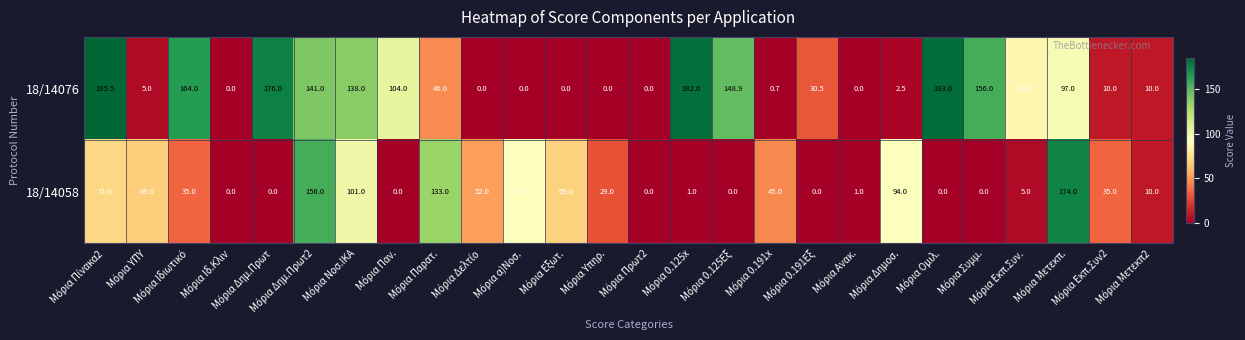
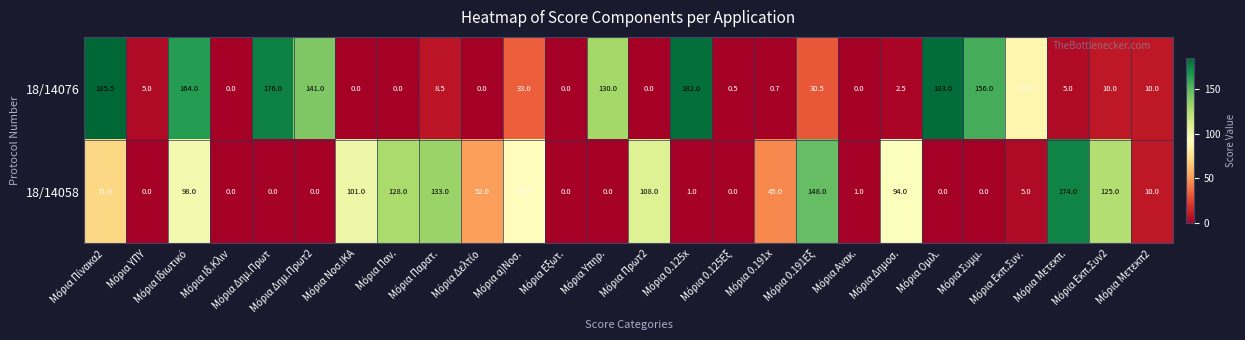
18/14076, Μόρια Νοσ.ΙΚΑ: 138.0 -> 0.0
18/14076, Μόρια Παν.: 104.0 -> 0.0
18/14076, Μόρια Παρατ.: 46.0 -> 8.5
18/14076, Μόρια α)Νοσ.: 0.0 -> 33.0
18/14076, Μόρια Υπηρ.: 0.0 -> 130.0
18/14076, Μόρια 0.125Εξ: 148.9 -> 0.5
18/14076, Μόρια Μετεκπ.: 97.0 -> 5.0
18/14058, Μόρια ΥΠΥ: 68.0 -> 0.0
18/14058, Μόρια Ιδιωτικό: 35.0 -> 98.0
18/14058, Μόρια Δημ.Πρωτ2: 156.0 -> 0.0
18/14058, Μόρια Παν.: 0.0 -> 128.0
18/14058, Μόρια Εξωτ.: 69.0 -> 0.0
18/14058, Μόρια Υπηρ.: 29.0 -> 0.0
18/14058, Μόρια Πρωτ2: 0.0 -> 108.0
18/14058, Μόρια 0.191Εξ: 0.0 -> 148.0
18/14058, Μόρια Εκπ.Συν2: 35.0 -> 125.0
